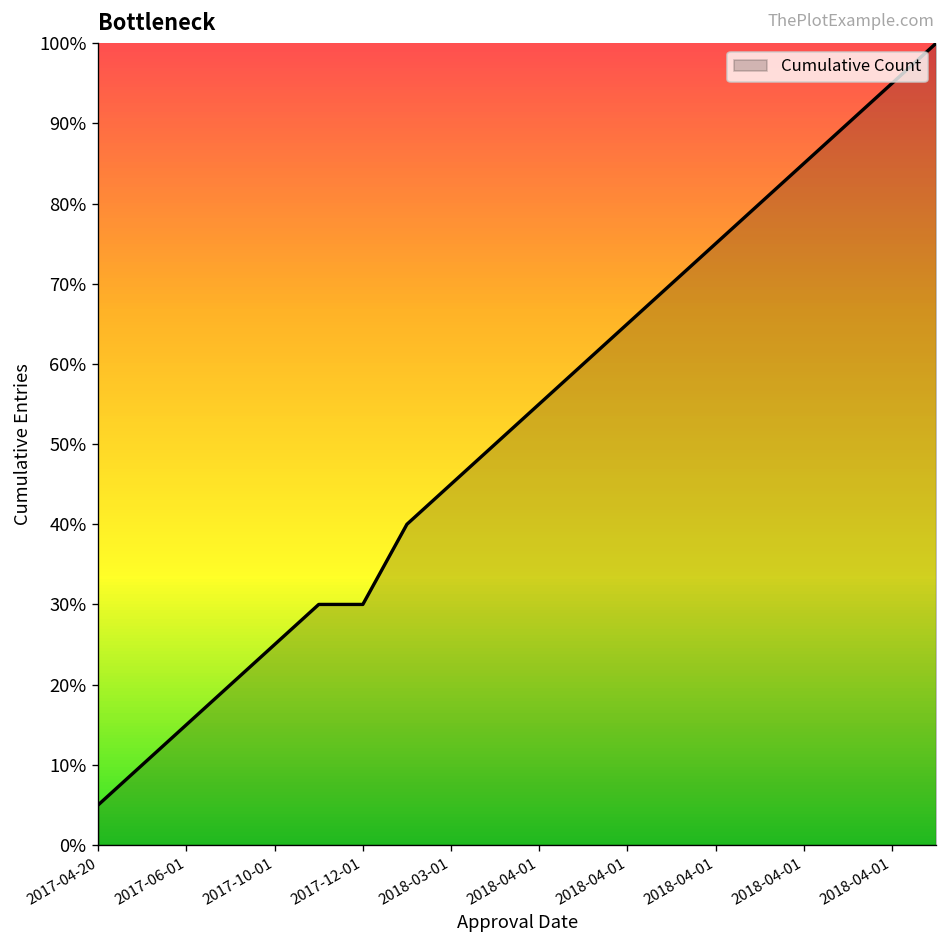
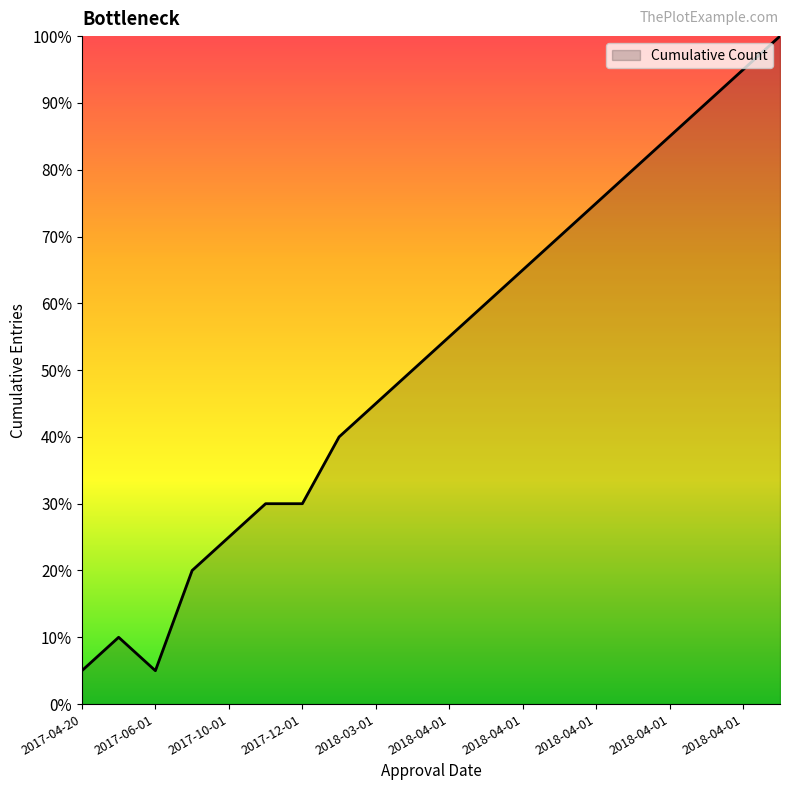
2017-06-01: 15% -> 5%
